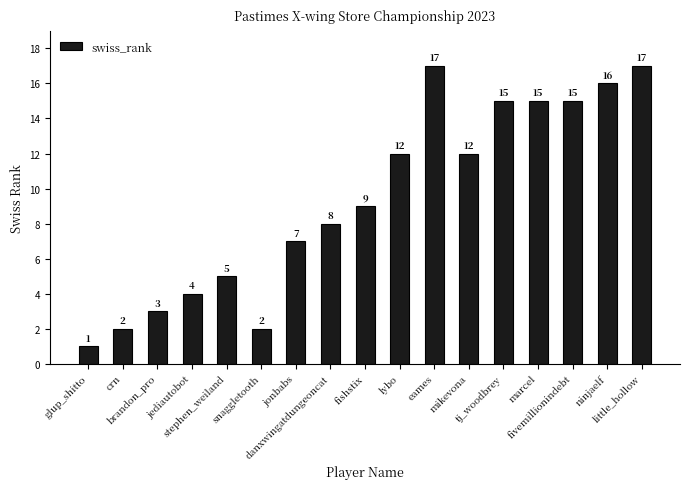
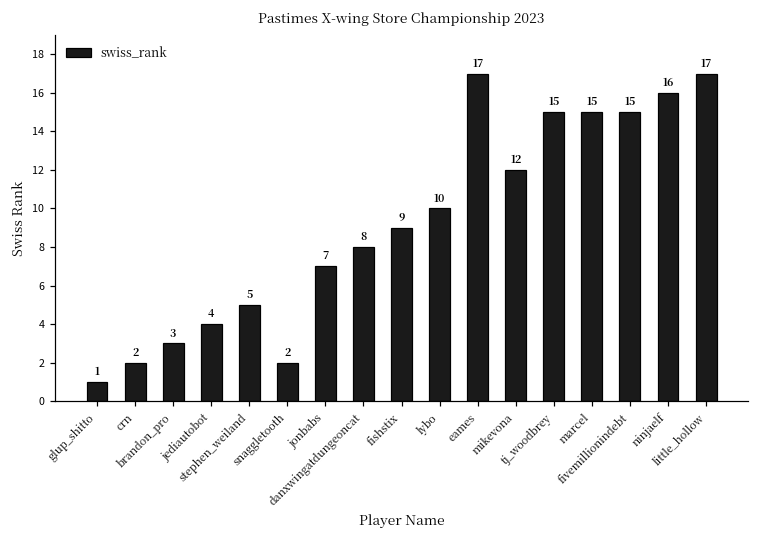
lybo: 12 -> 10
